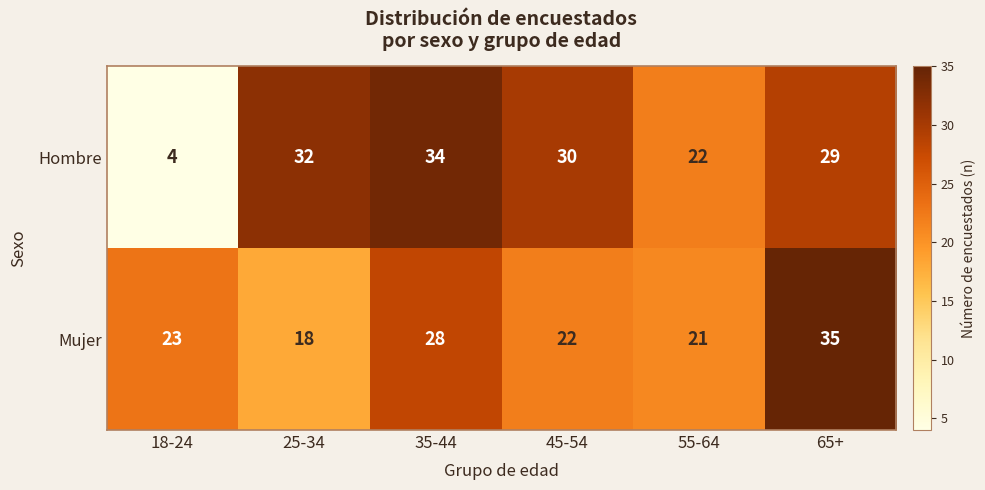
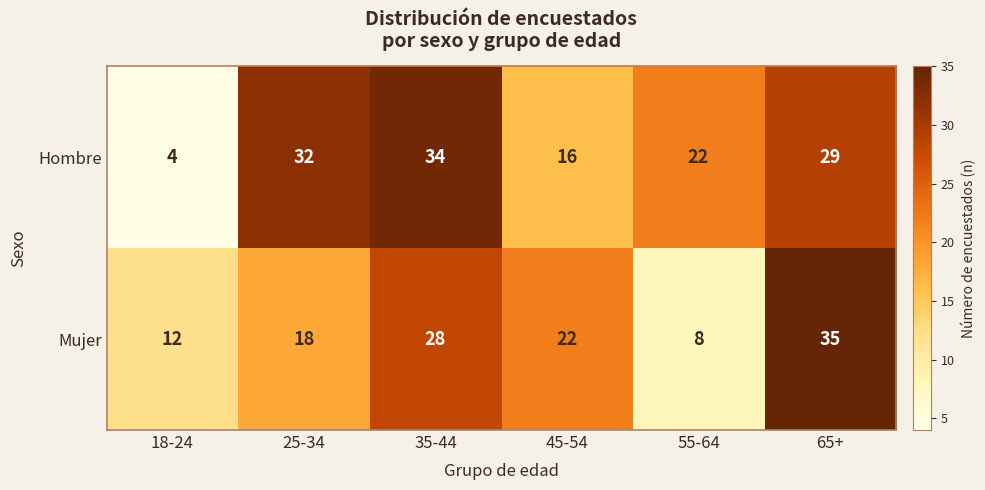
Hombre, 45-54: 30 -> 16
Mujer, 18-24: 23 -> 12
Mujer, 55-64: 21 -> 8
